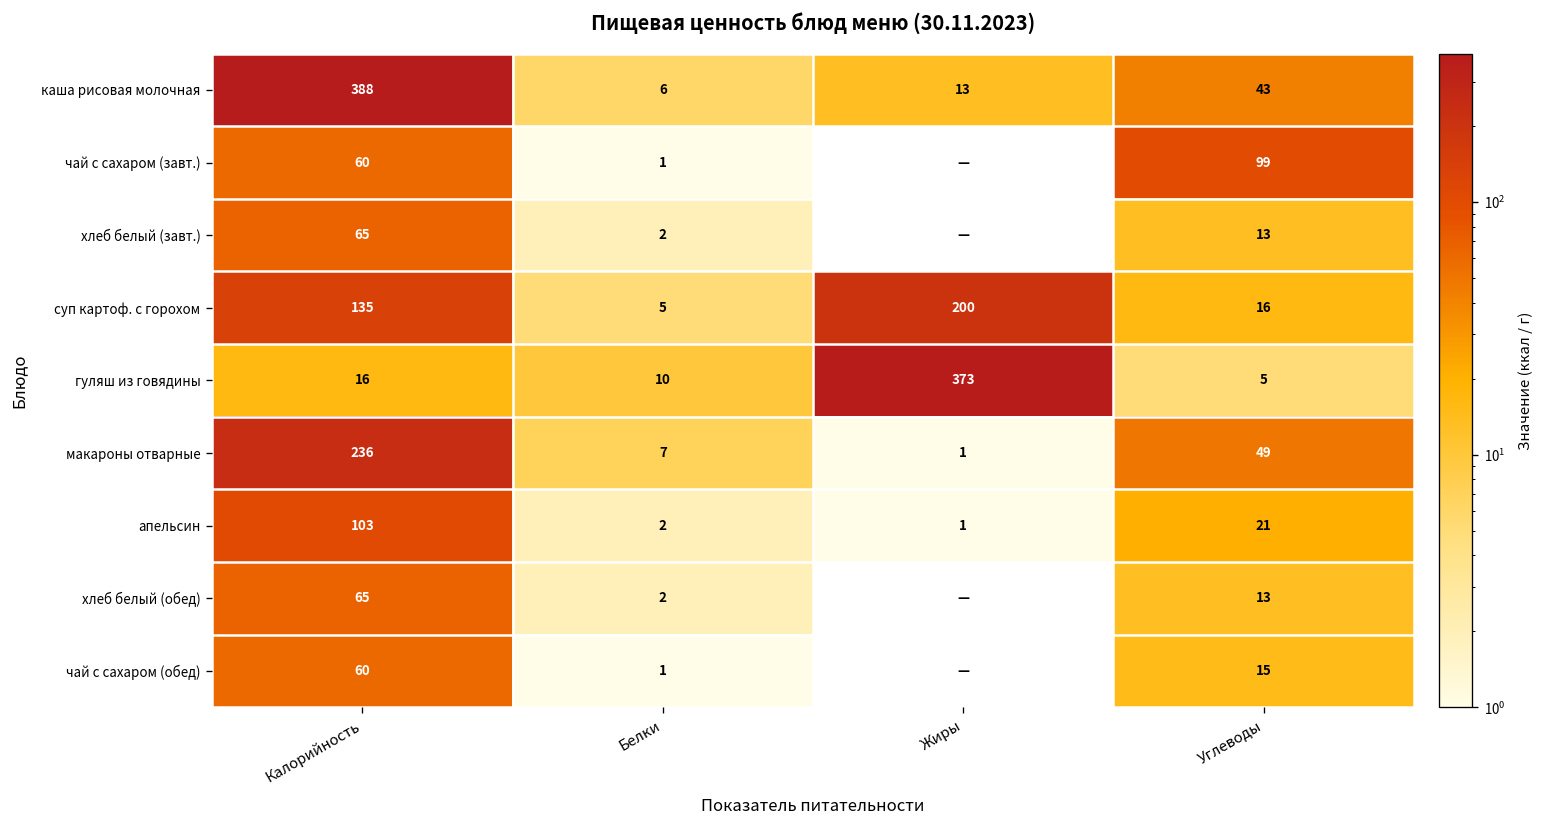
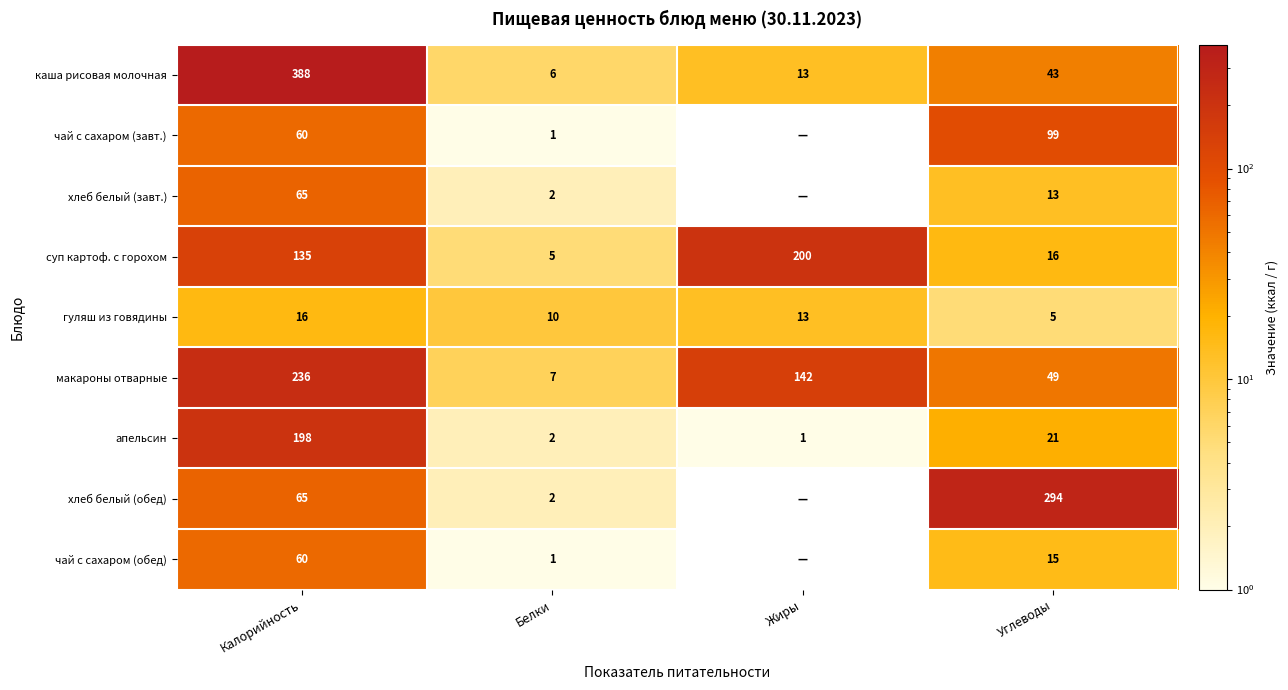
гуляш из говядины, Жиры: 373 -> 13
макароны отварные, Жиры: 1 -> 142
апельсин, Калорийность: 103 -> 198
хлеб белый (обед), Углеводы: 13 -> 294
